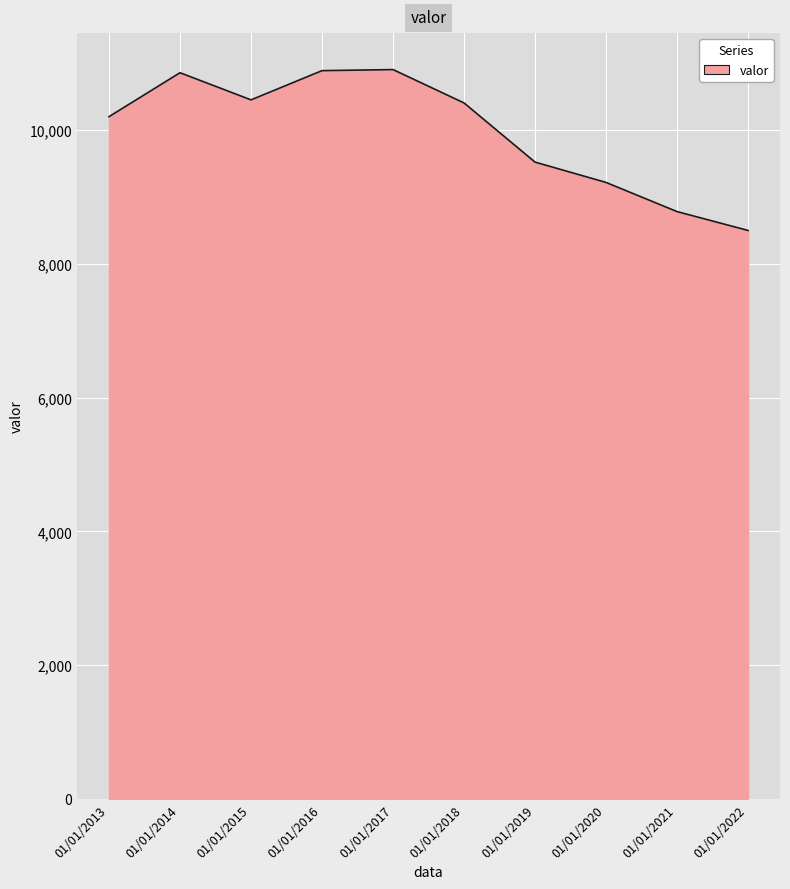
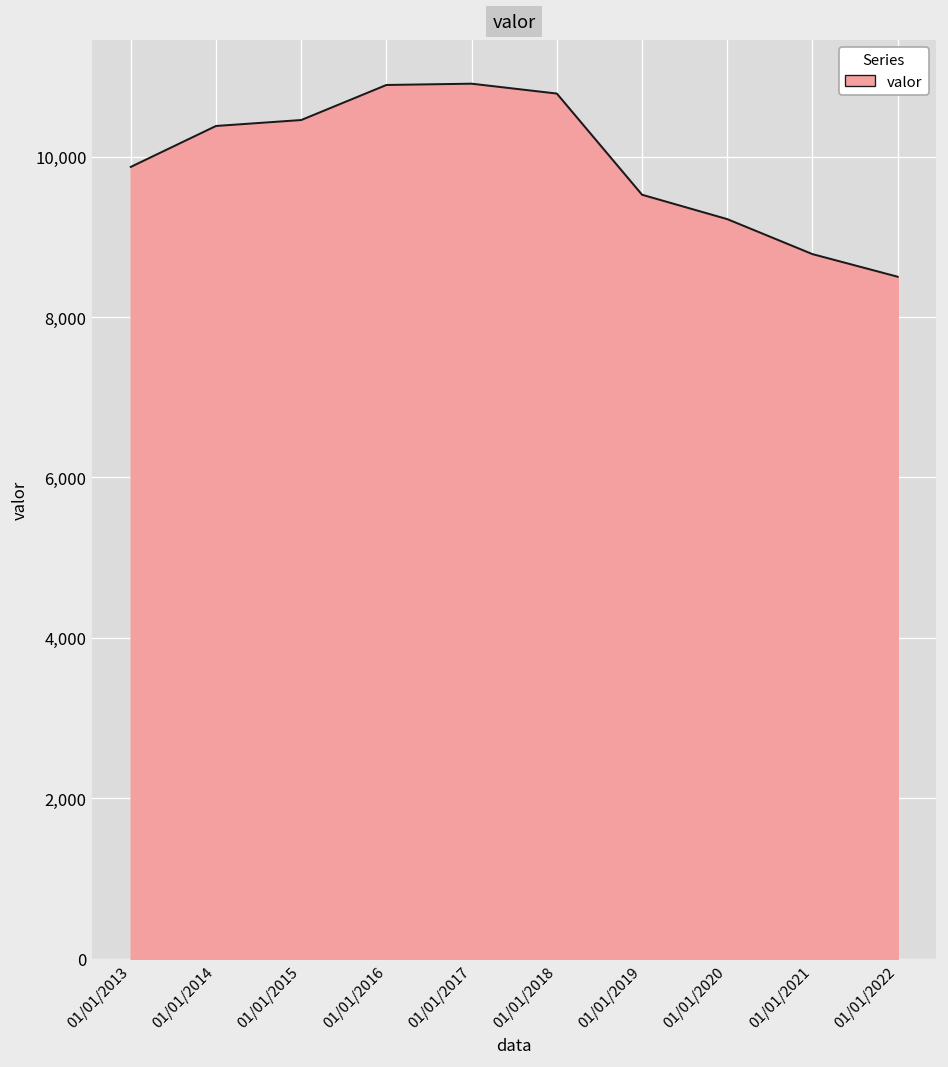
01/01/2013: 10,200 -> 9,900
01/01/2014: 10,900 -> 10,400
01/01/2018: 10,400 -> 10,800
